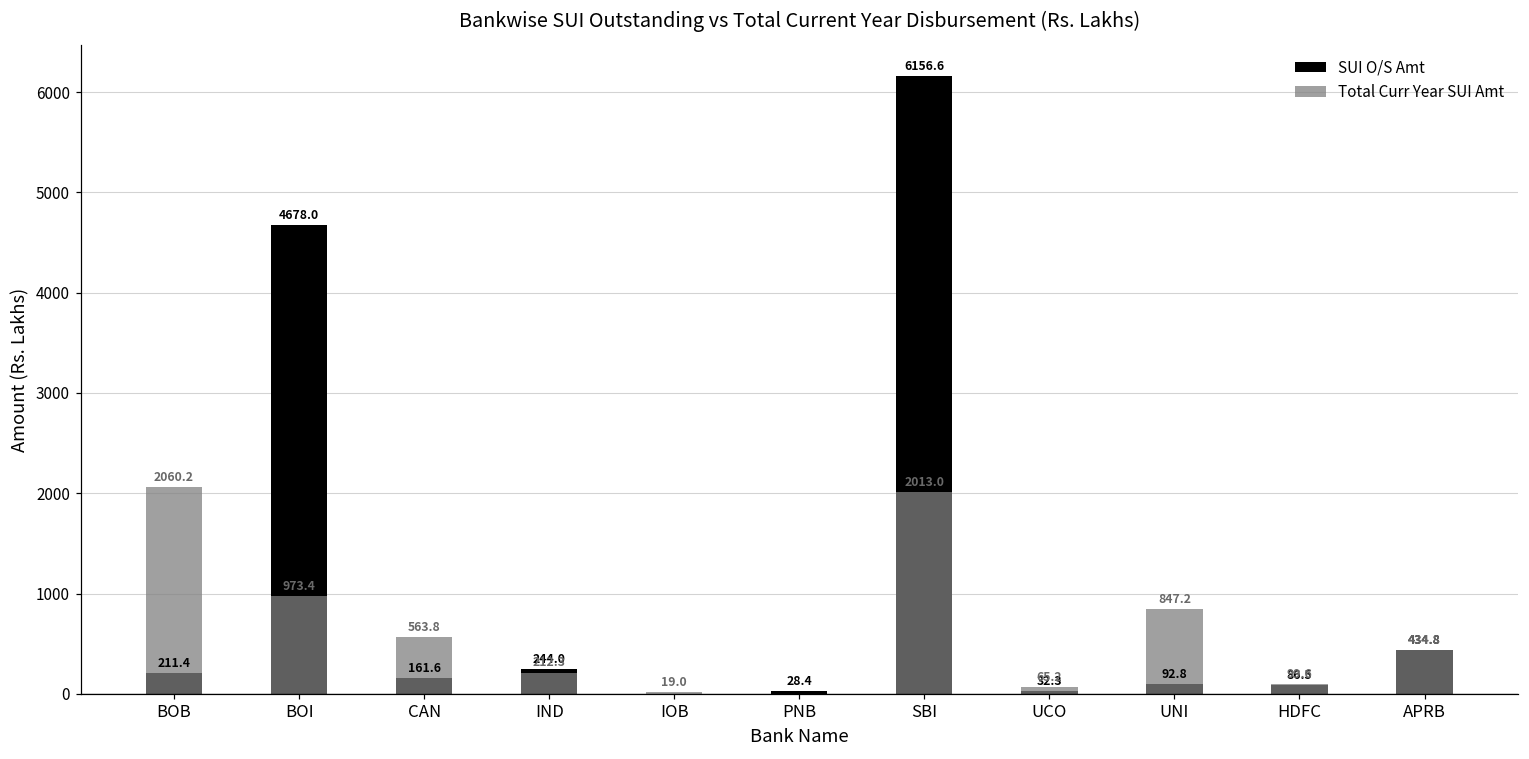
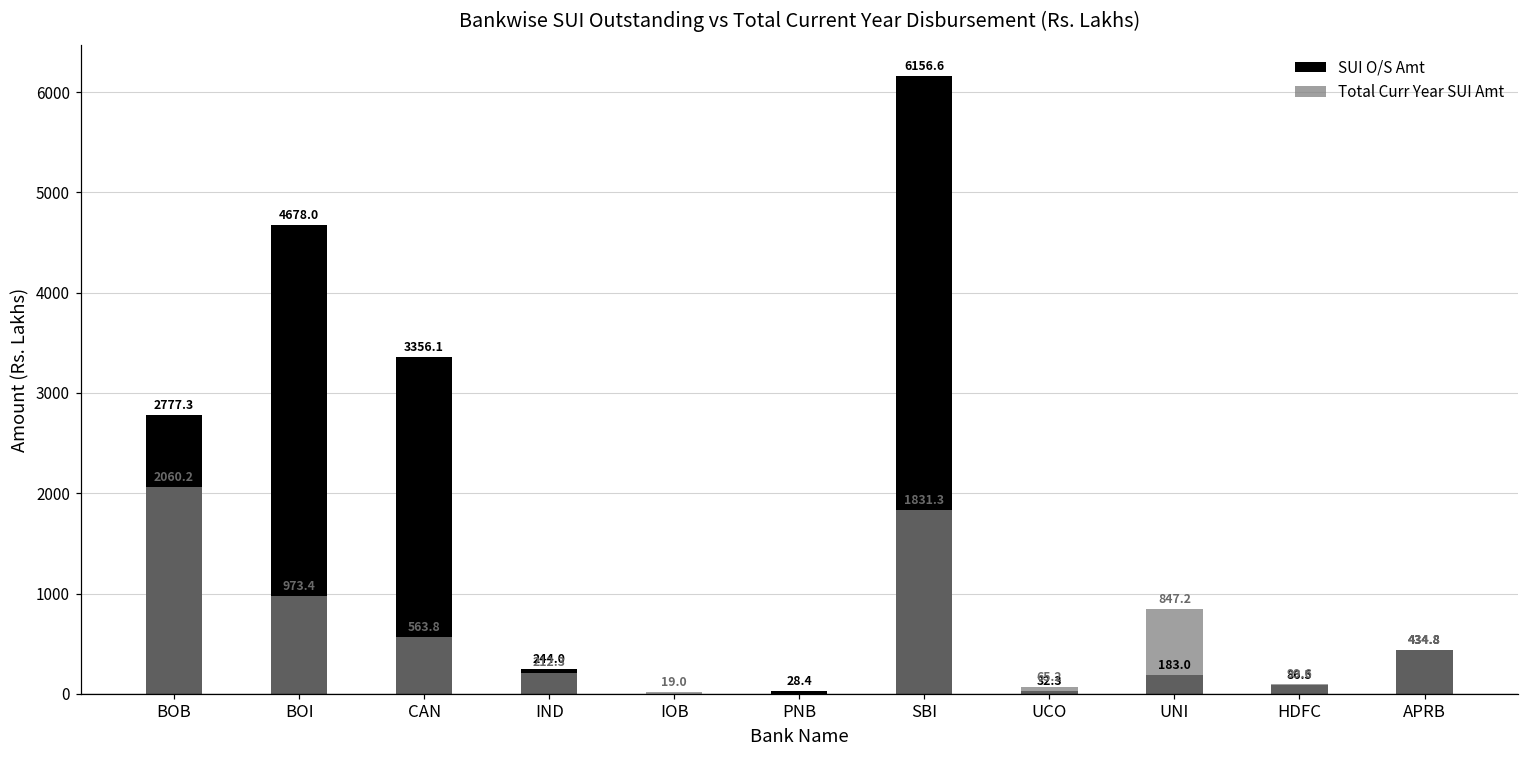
SUI O/S Amt, BOB: 211.4 -> 2777.3
SUI O/S Amt, CAN: 161.6 -> 3356.1
Total Curr Year SUI Amt, SBI: 2013.0 -> 1831.3
SUI O/S Amt, UNI: 92.8 -> 183.0
